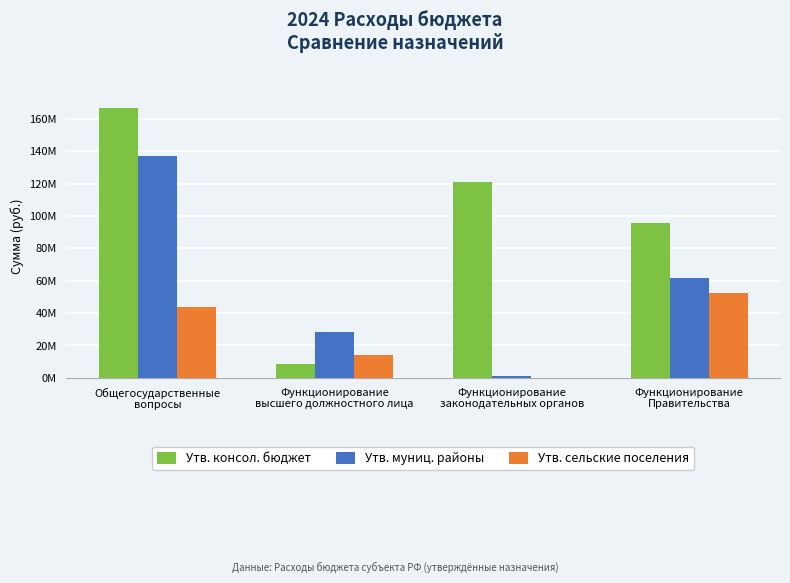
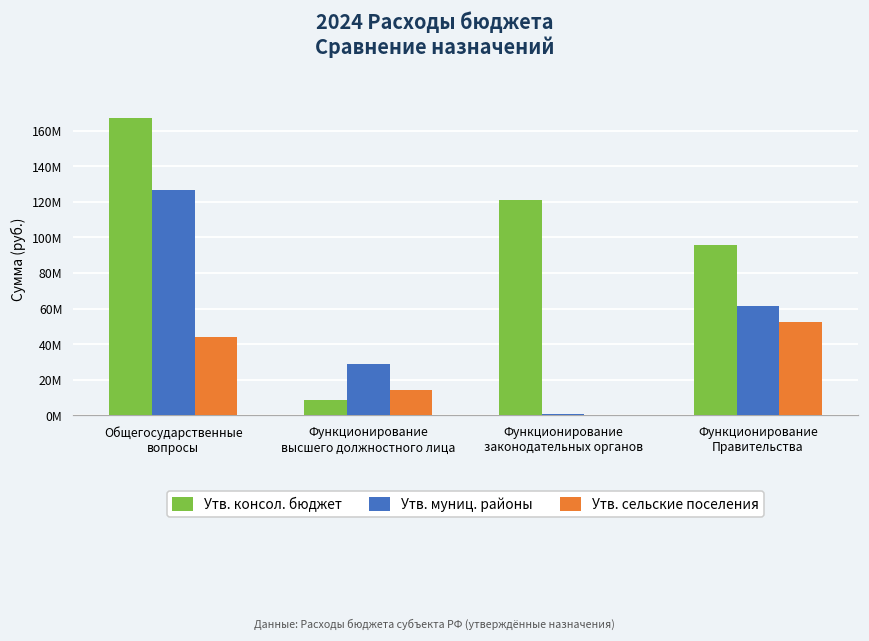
Утв. муниц. районы, Общегосударственные вопросы: 137000000 -> 127000000
